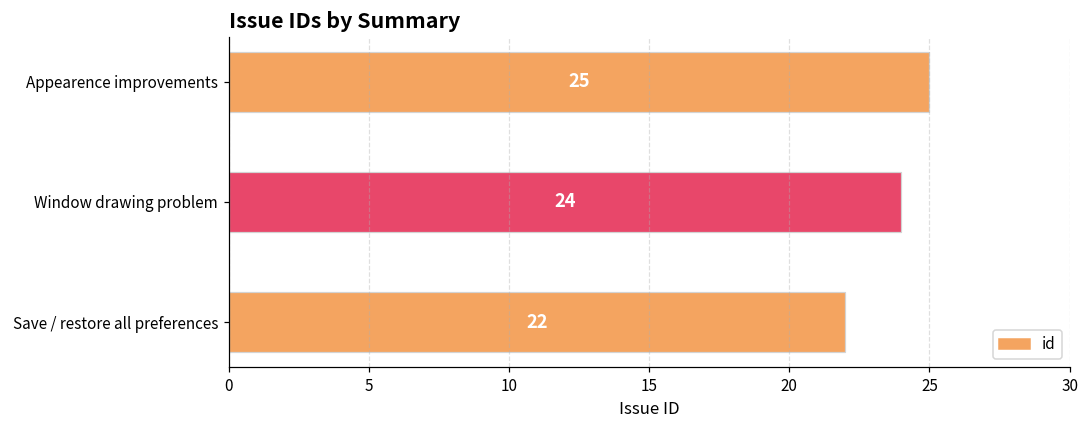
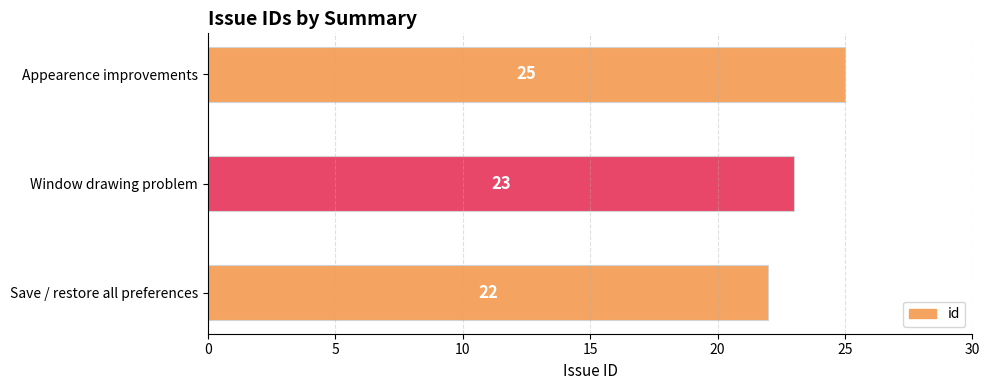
Window drawing problem: 24 -> 23
